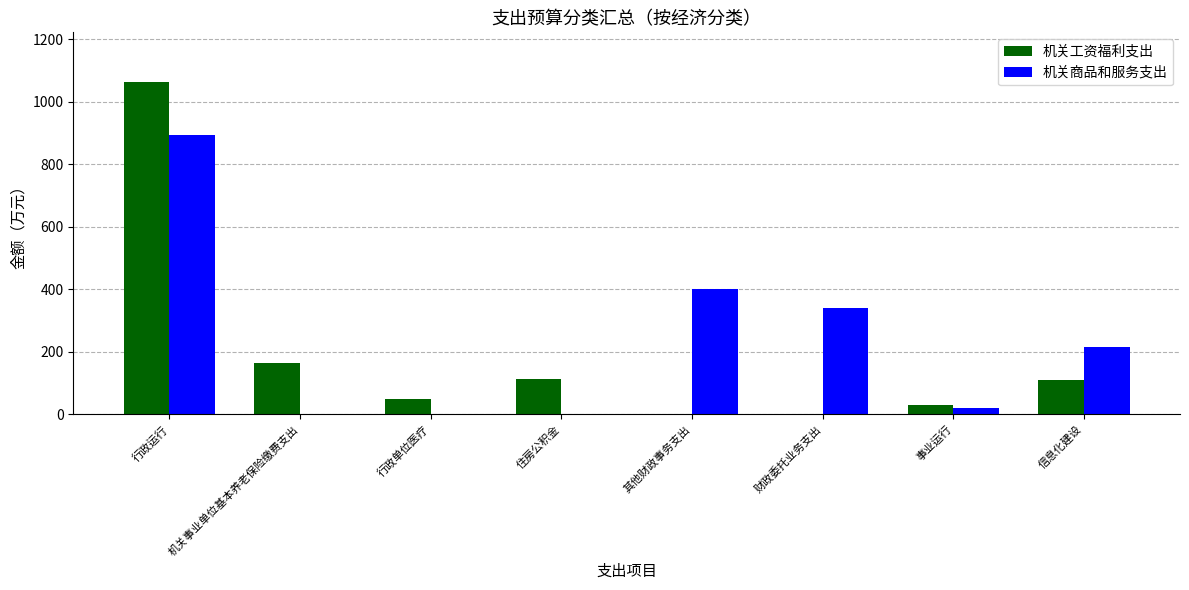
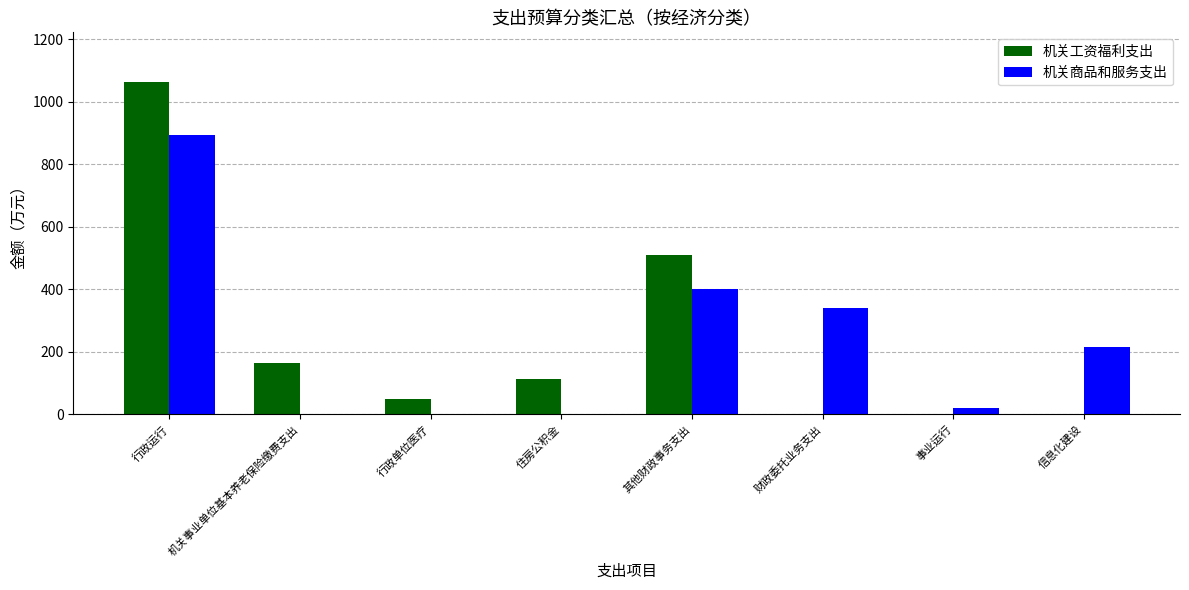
机关工资福利支出, 其他财政事务支出: 0 -> 510
机关工资福利支出, 事业运行: 30 -> 0
机关工资福利支出, 信息化建设: 110 -> 0
